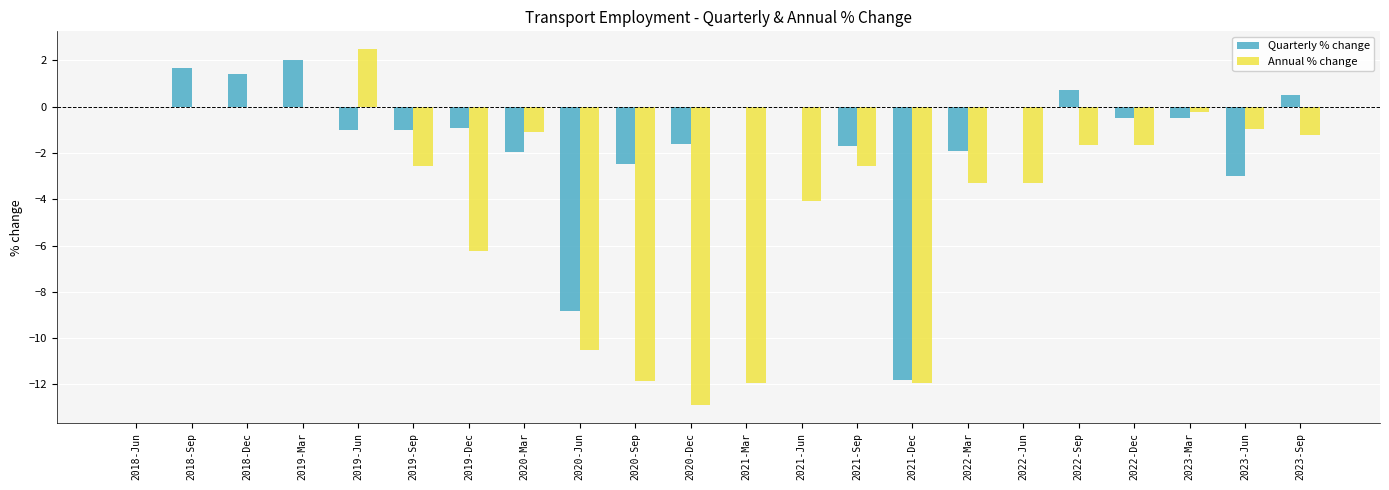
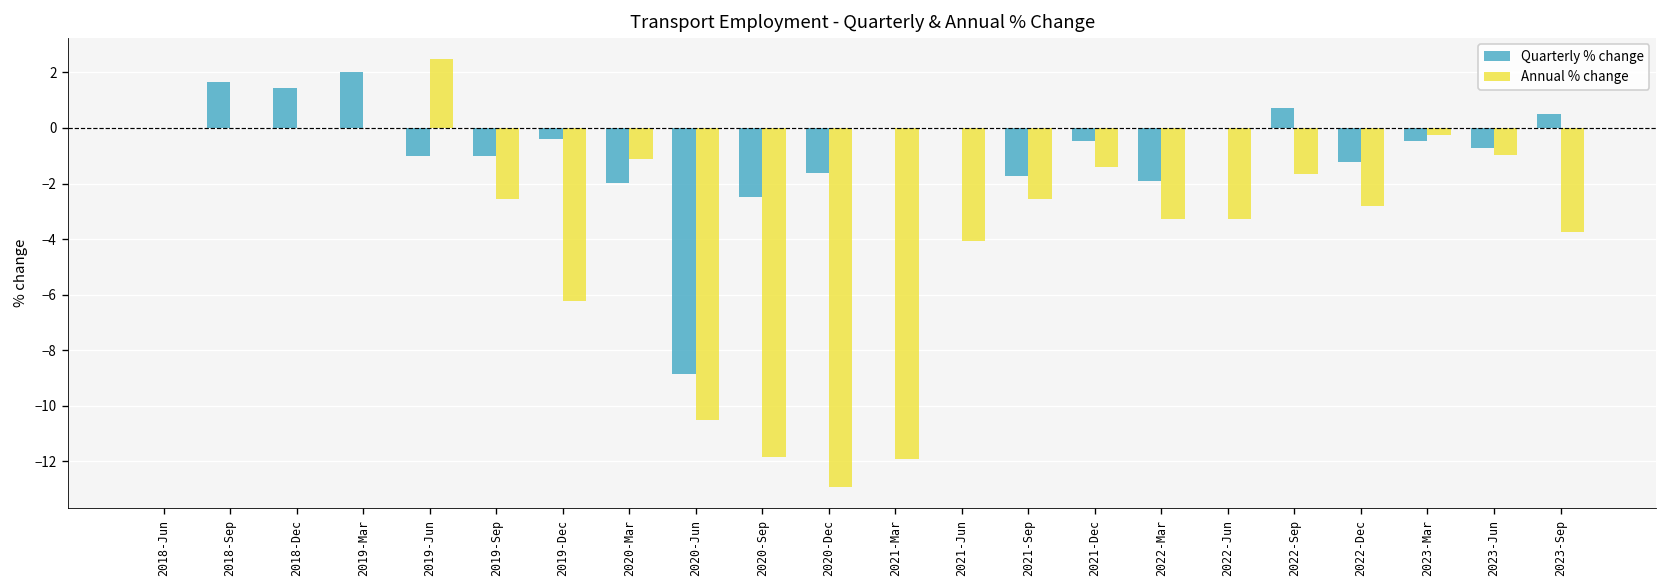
Quarterly % change, 2019-Dec: -0.9 -> -0.4
Quarterly % change, 2021-Dec: -11.8 -> -0.5
Annual % change, 2021-Dec: -11.9 -> -1.4
Quarterly % change, 2022-Dec: -0.5 -> -1.2
Annual % change, 2022-Dec: -1.7 -> -2.8
Quarterly % change, 2023-Jun: -3.0 -> -0.7
Annual % change, 2023-Sep: -1.2 -> -3.7
